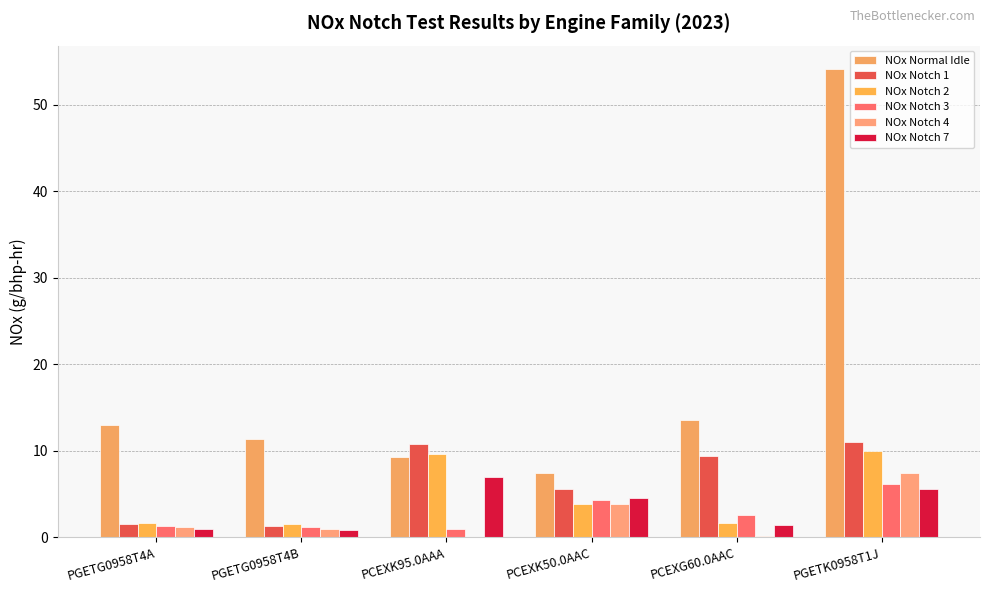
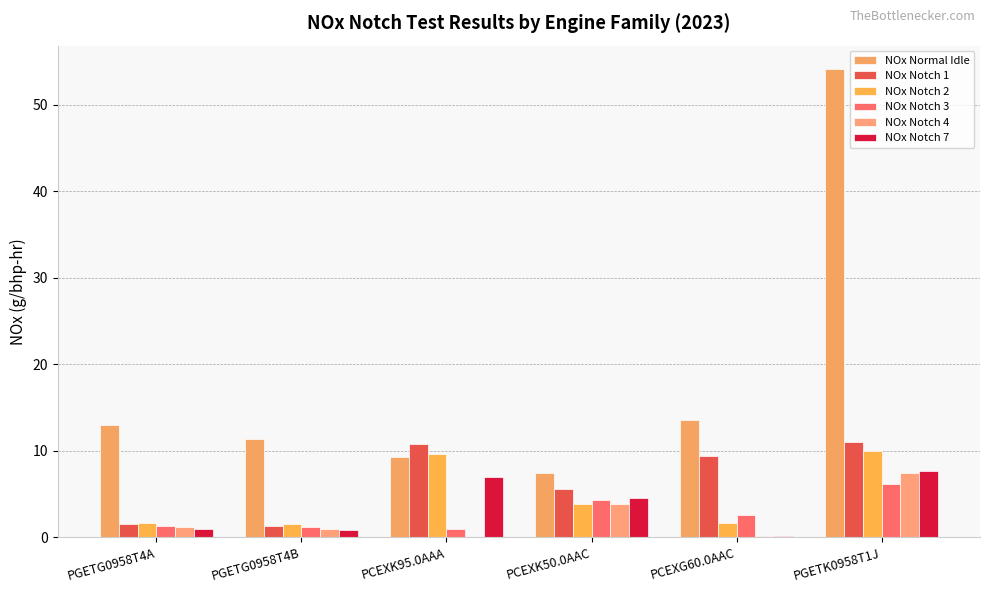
NOx Notch 7, PCEXG60.0AAC: 1 -> 0
NOx Notch 7, PGETK0958T1J: 6 -> 8
